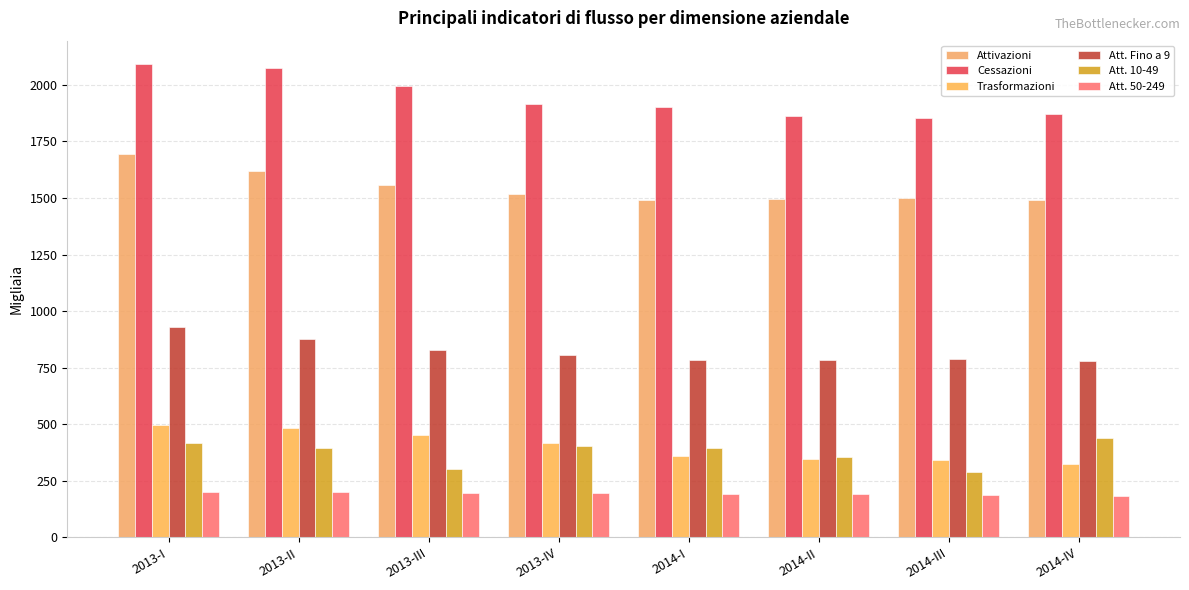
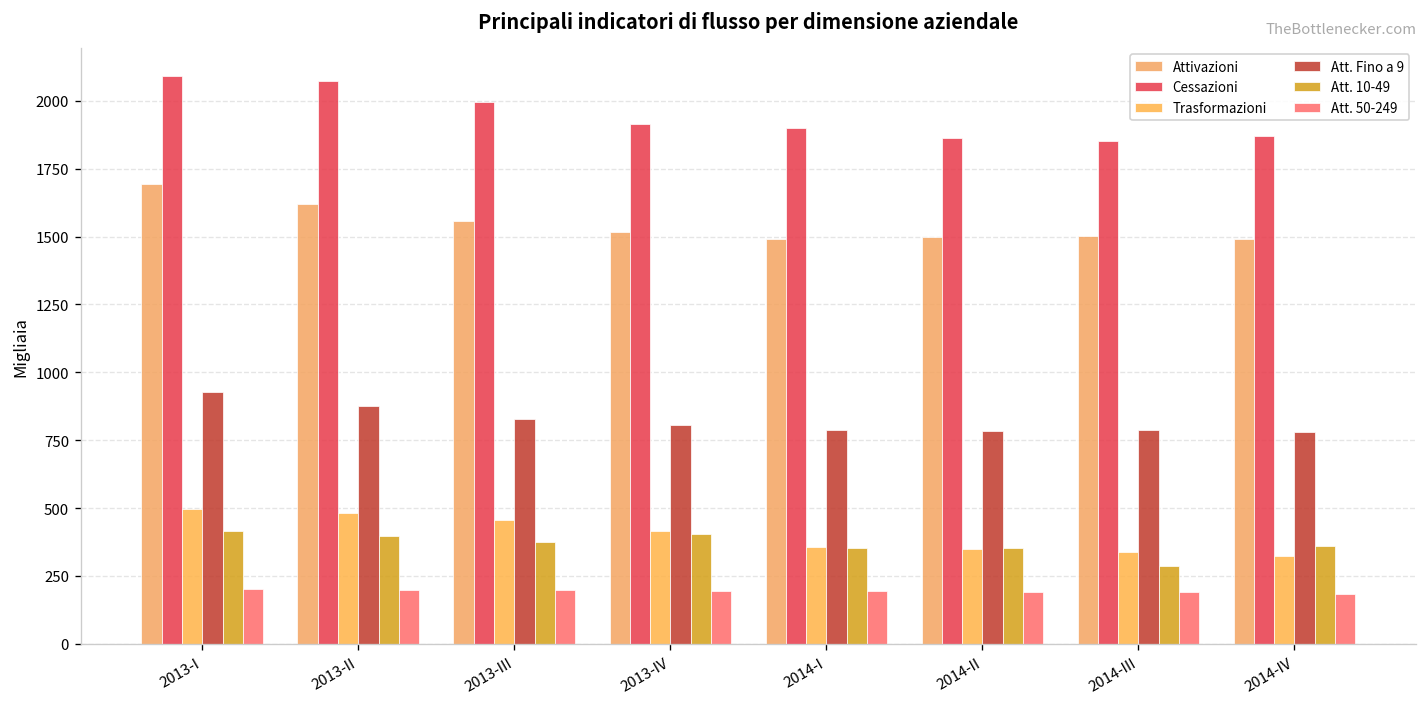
Att. 10-49, 2013-III: 300 -> 380
Att. 10-49, 2014-I: 390 -> 350
Att. 10-49, 2014-IV: 440 -> 360
